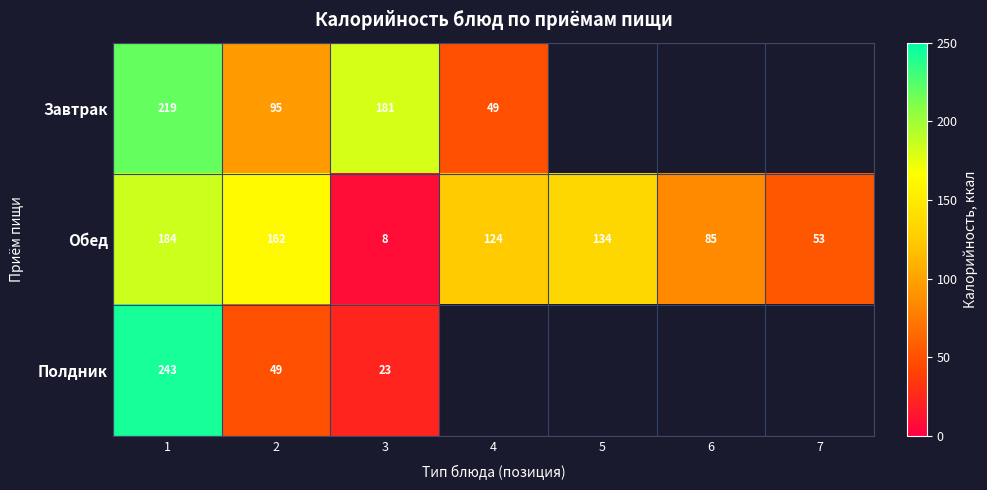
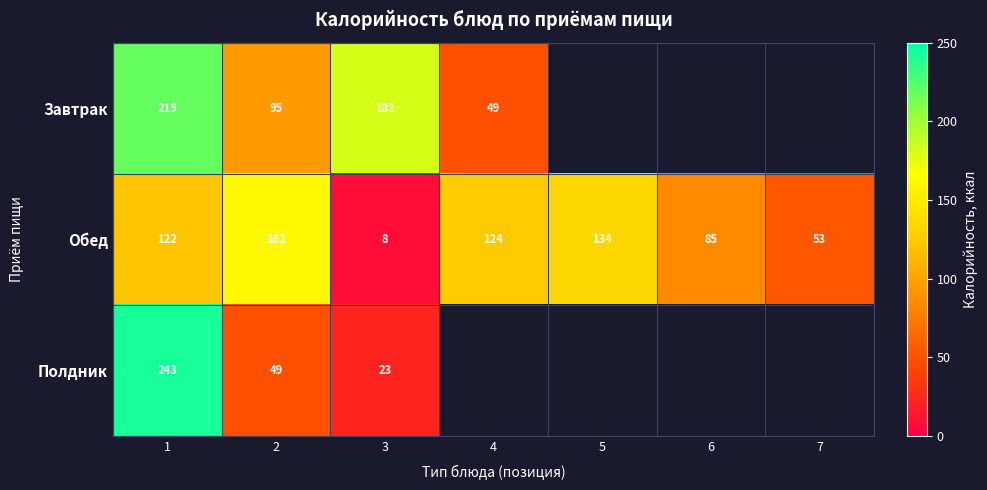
Обед, 1: 184 -> 122
